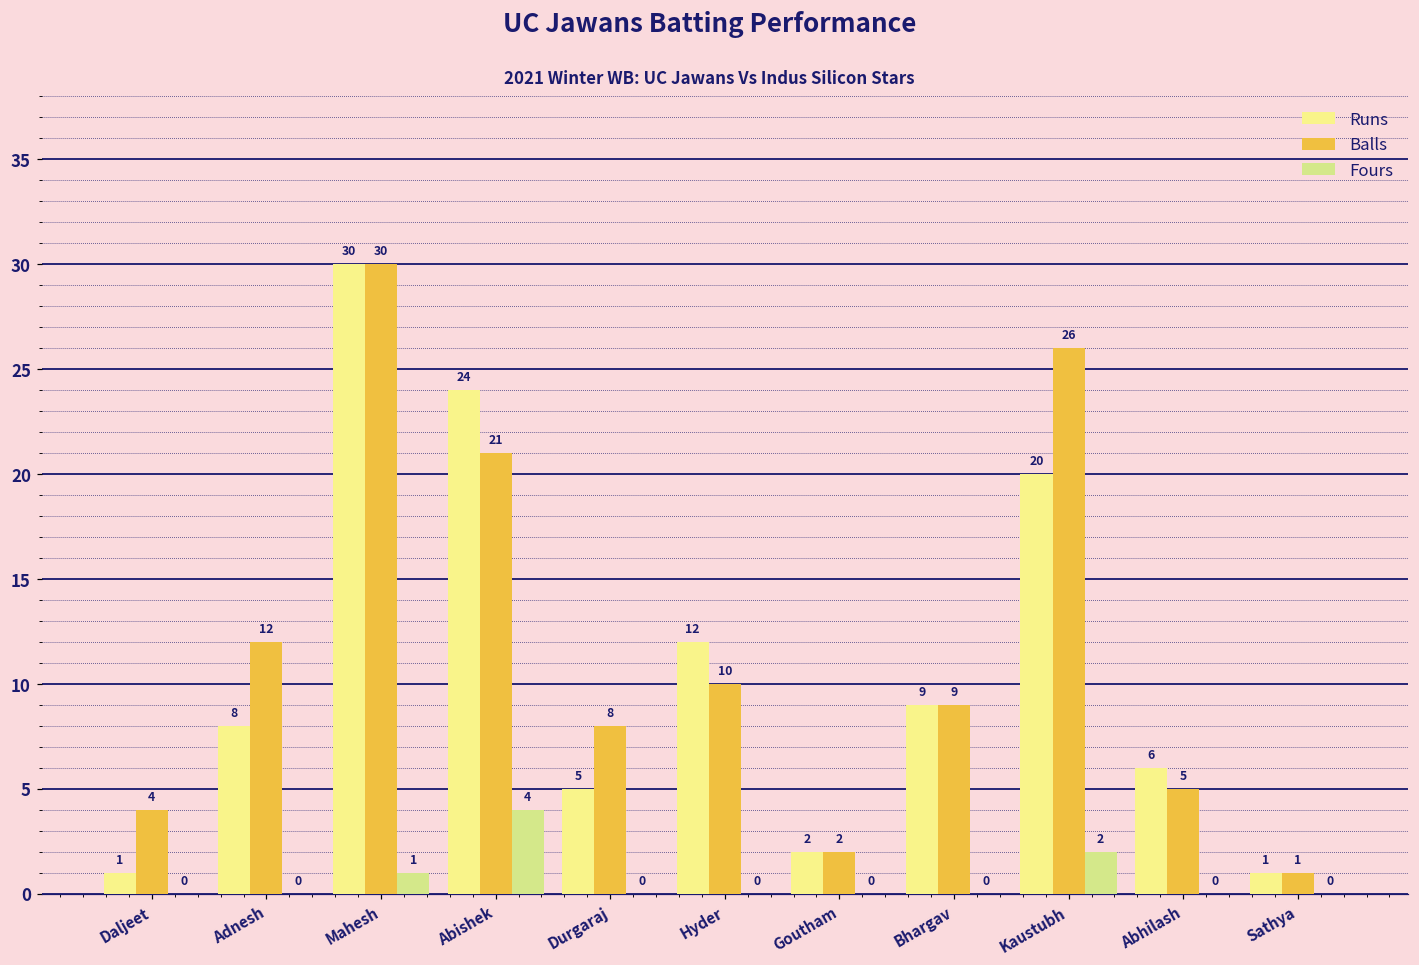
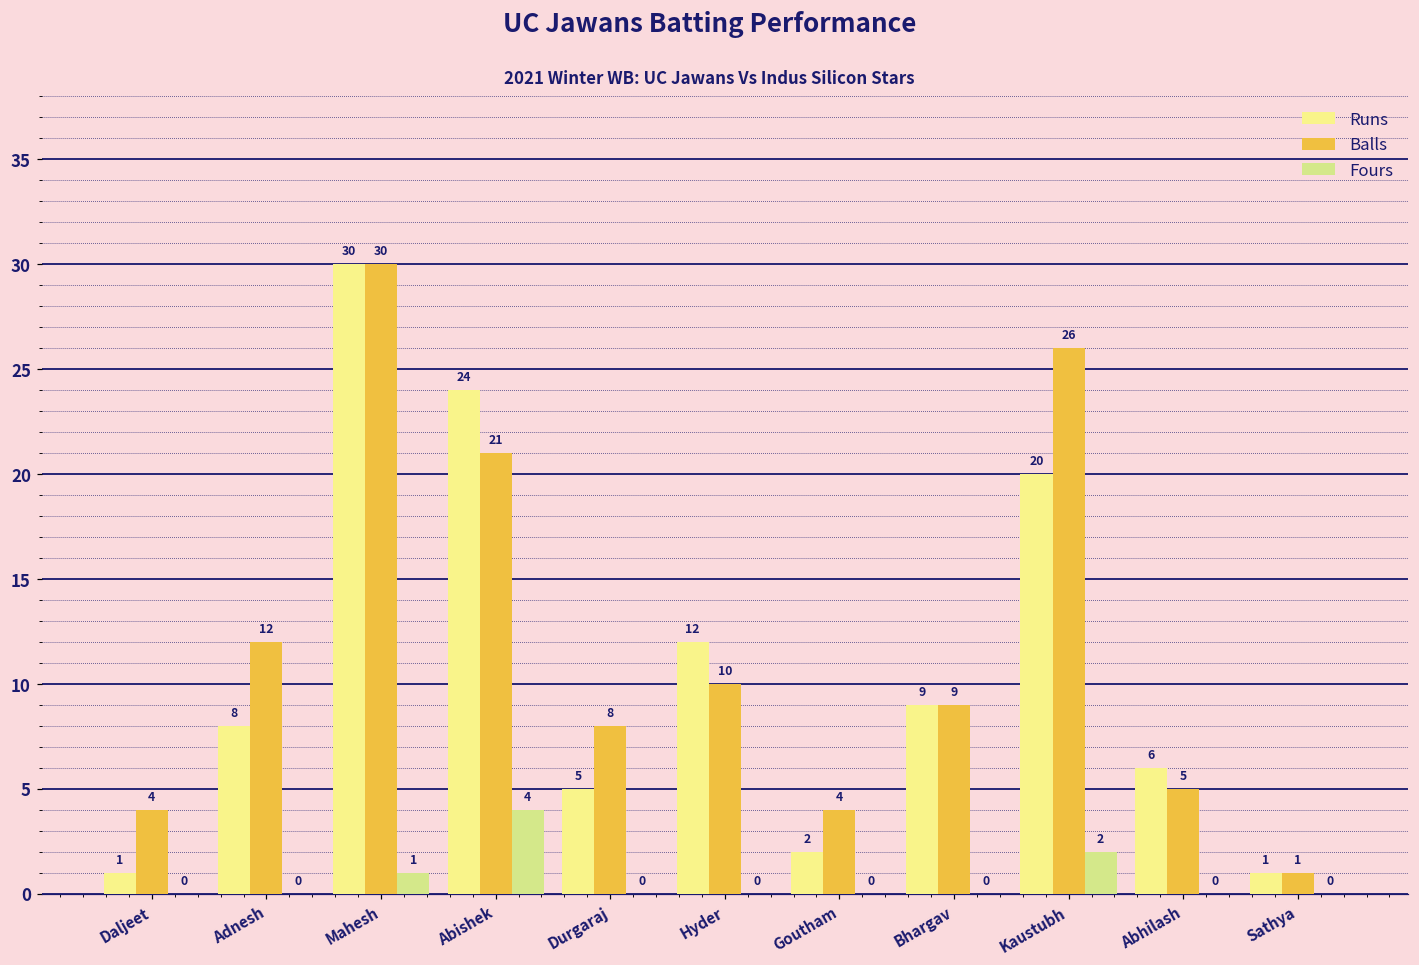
Balls, Goutham: 2 -> 4
